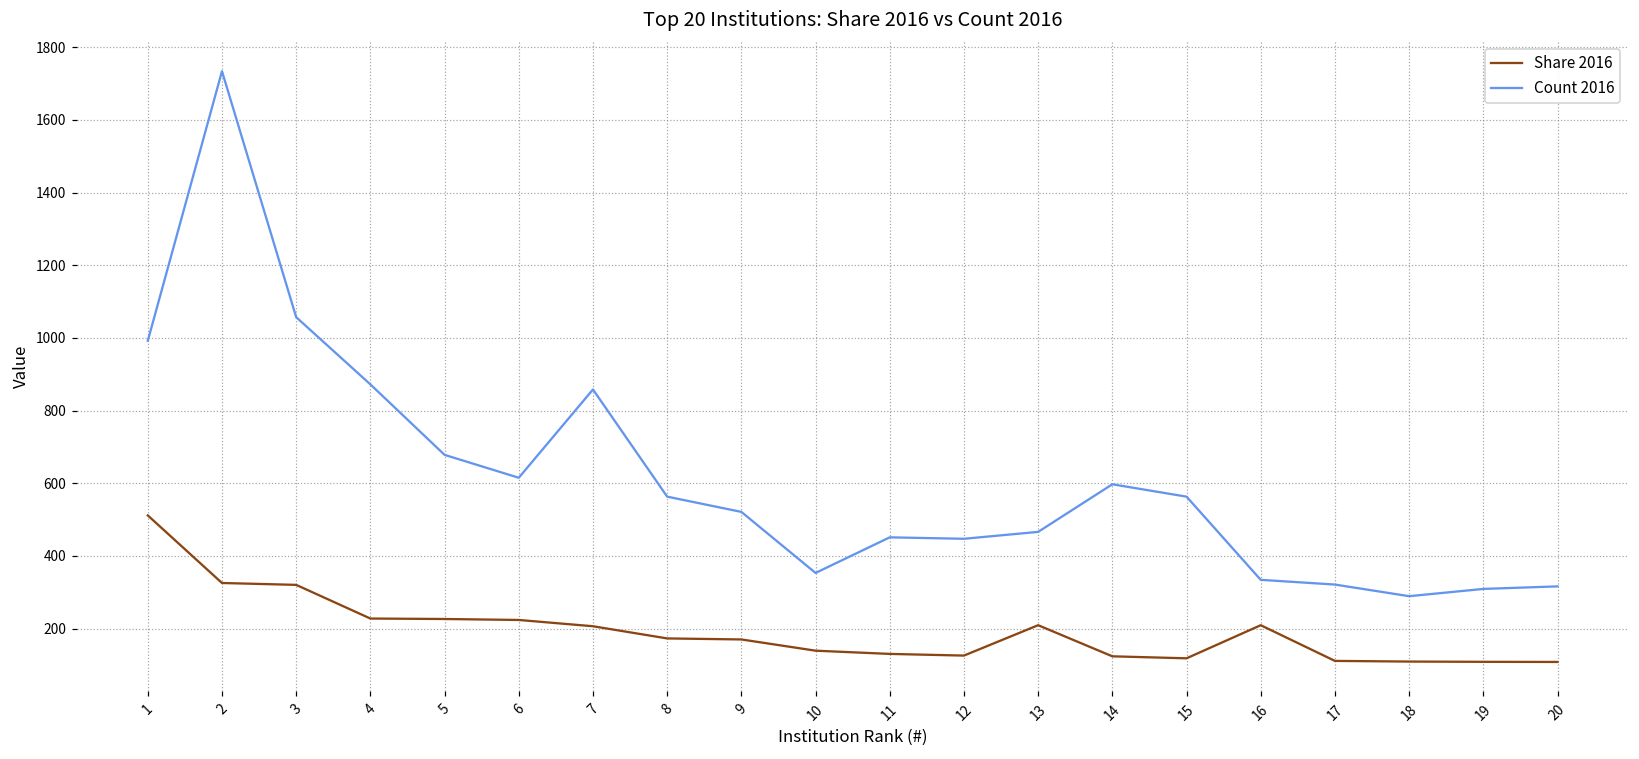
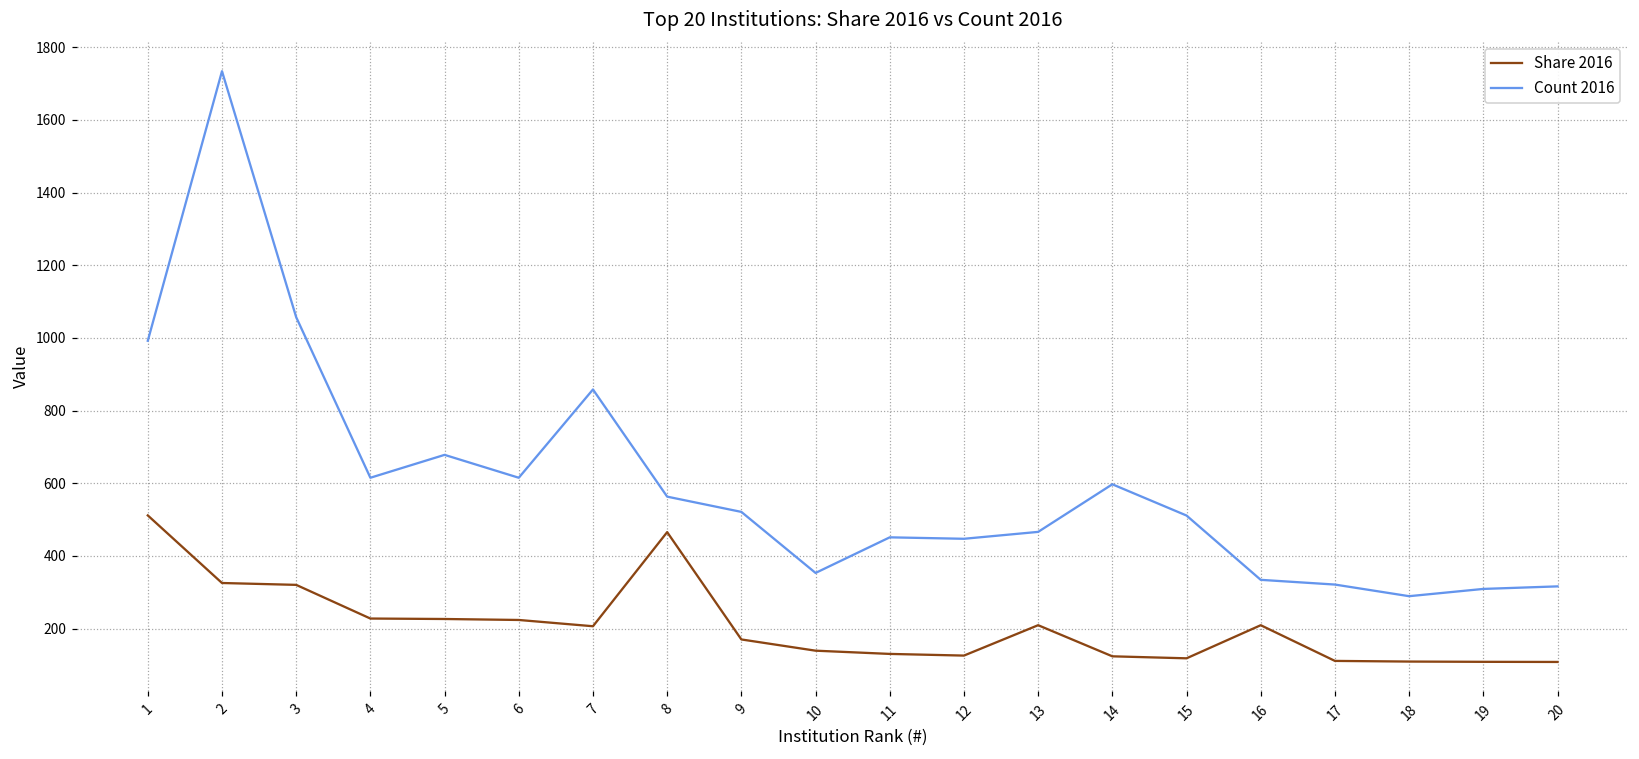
Count 2016, 4: 870 -> 620
Share 2016, 8: 170 -> 470
Count 2016, 15: 560 -> 510
